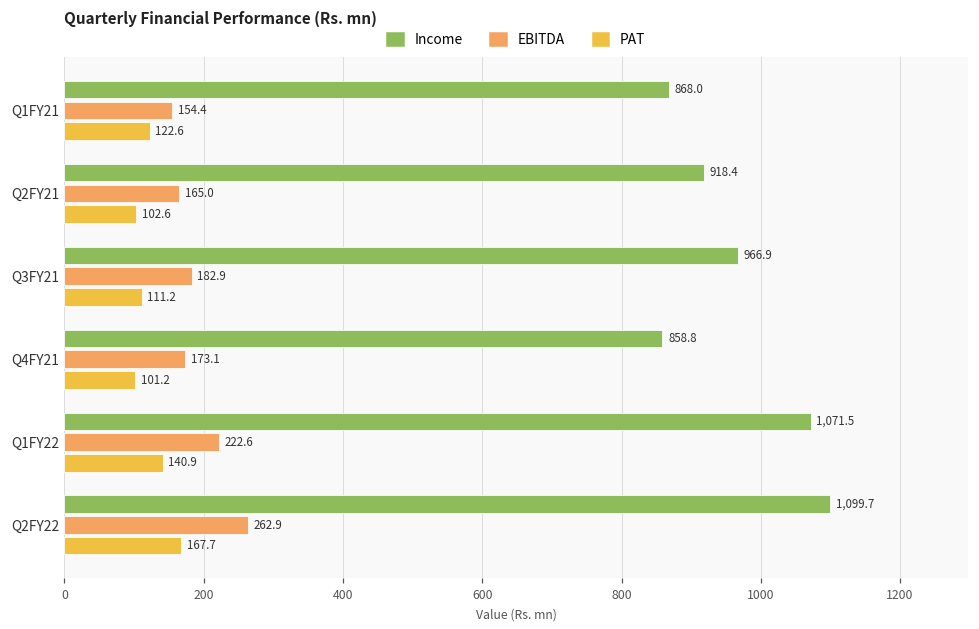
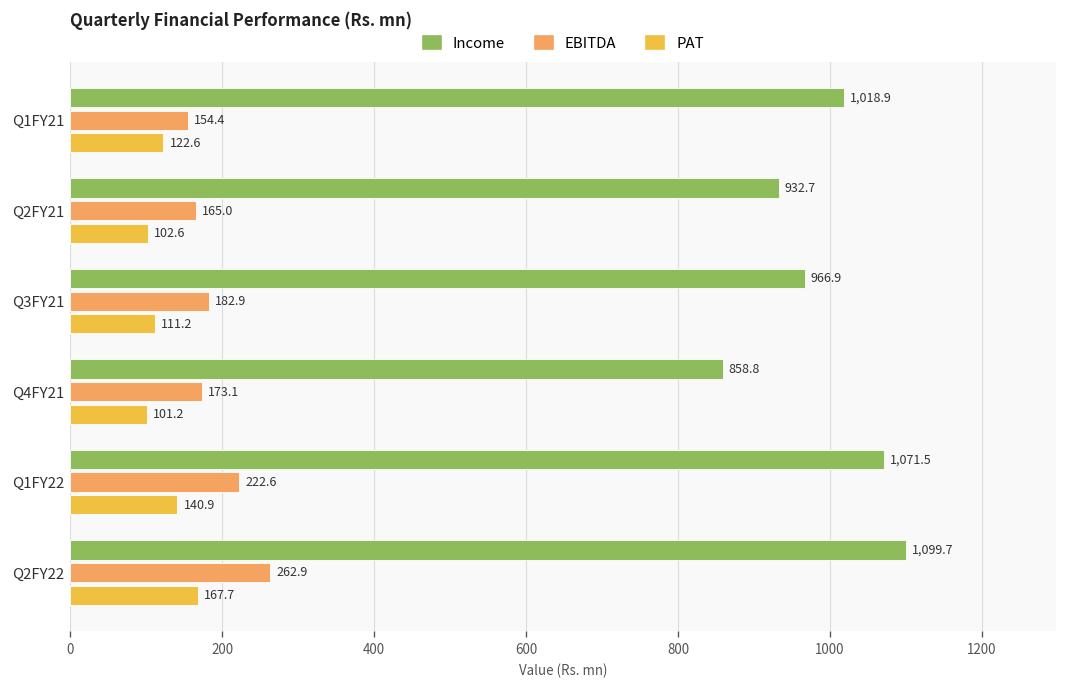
Income, Q1FY21: 868.0 -> 1,018.9
Income, Q2FY21: 918.4 -> 932.7
